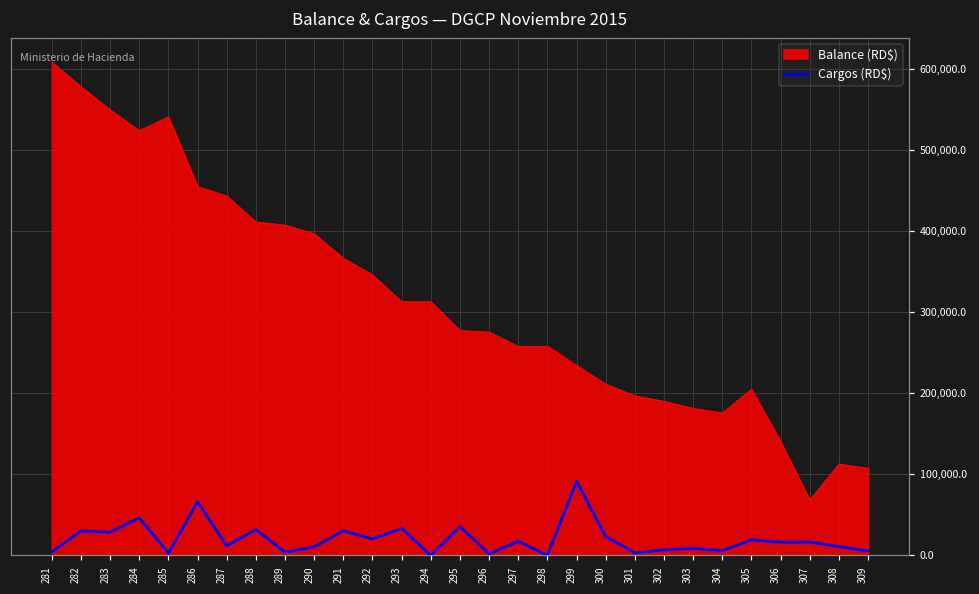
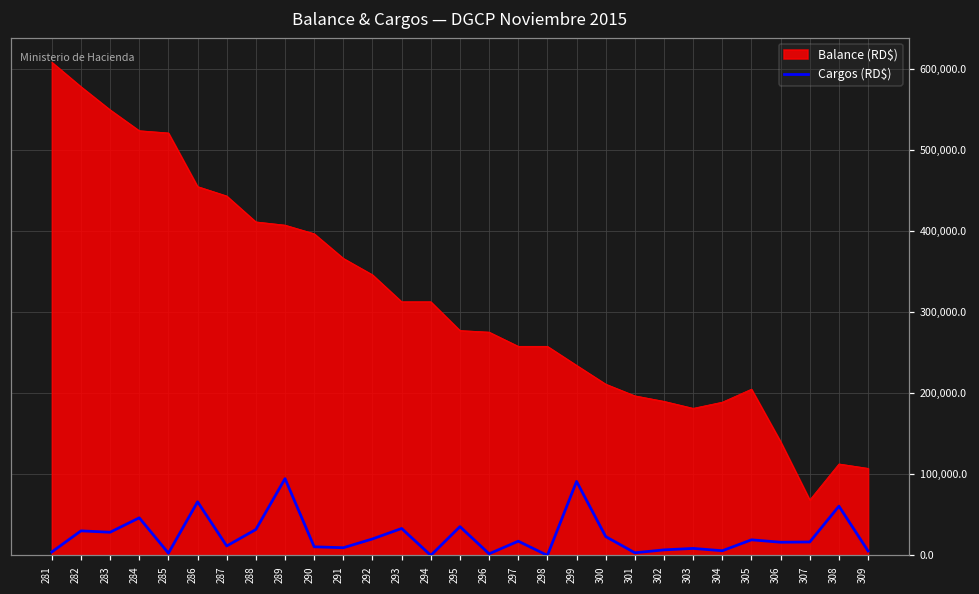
Balance (RD$), 285: 540,000 -> 520,000
Cargos (RD$), 289: 0 -> 90,000
Cargos (RD$), 291: 30,000 -> 10,000
Balance (RD$), 304: 180,000 -> 190,000
Cargos (RD$), 308: 10,000 -> 60,000
